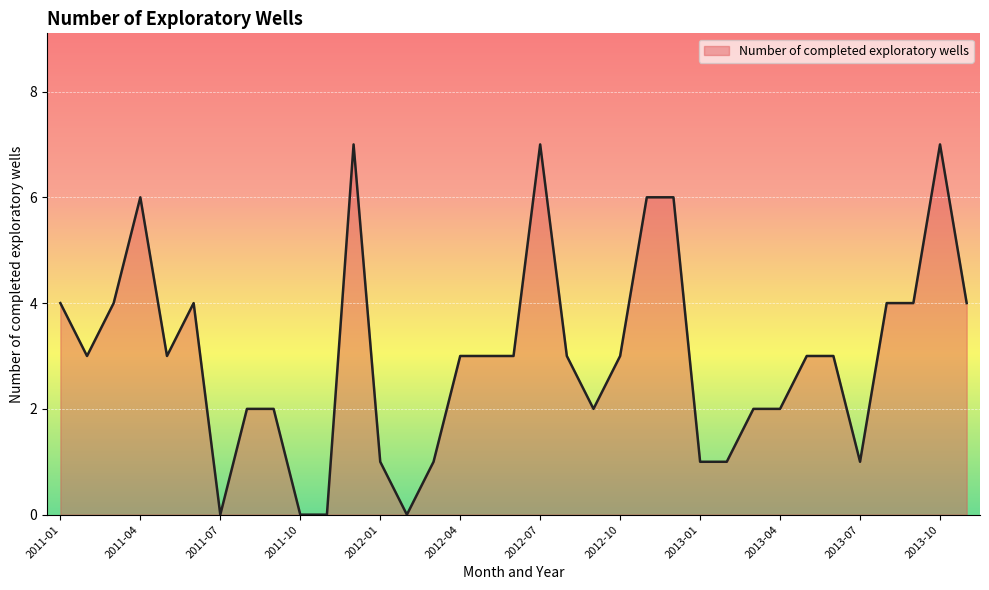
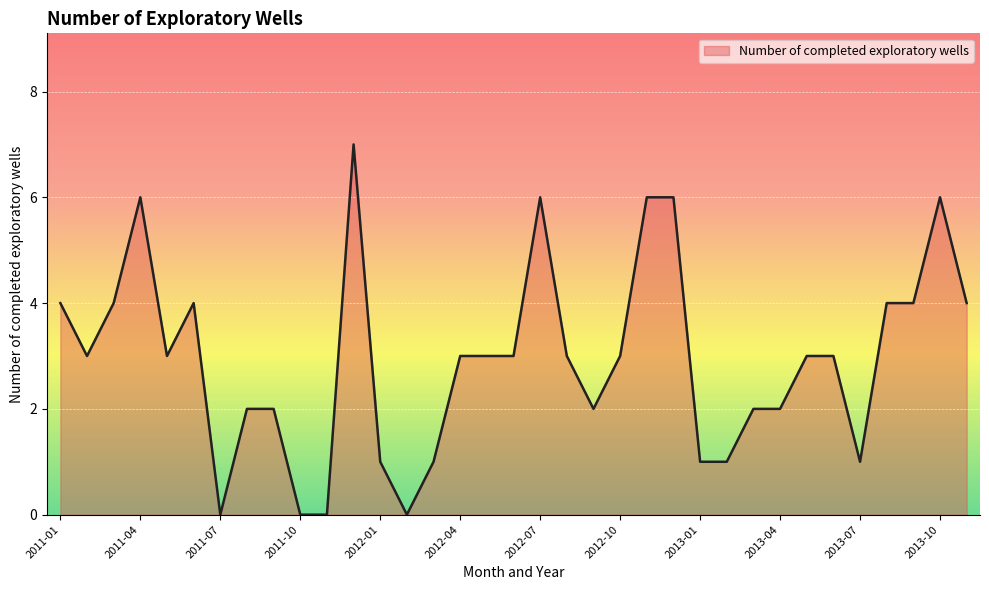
2012-07: 7 -> 6
2013-10: 7 -> 6
